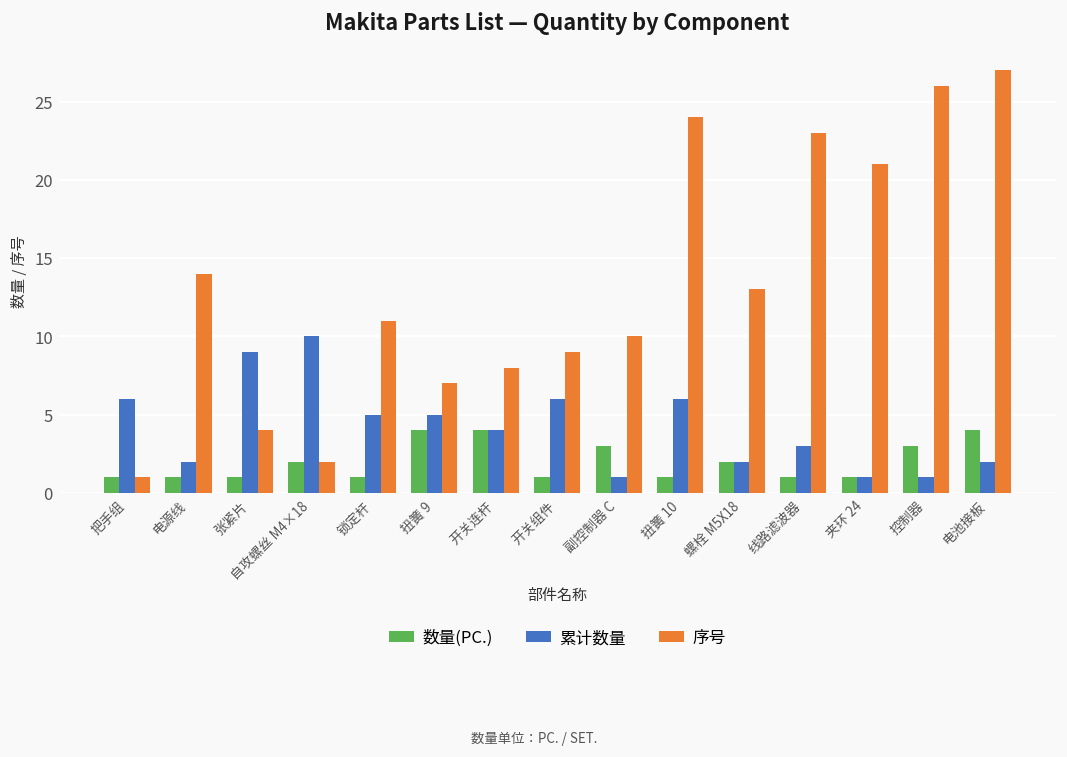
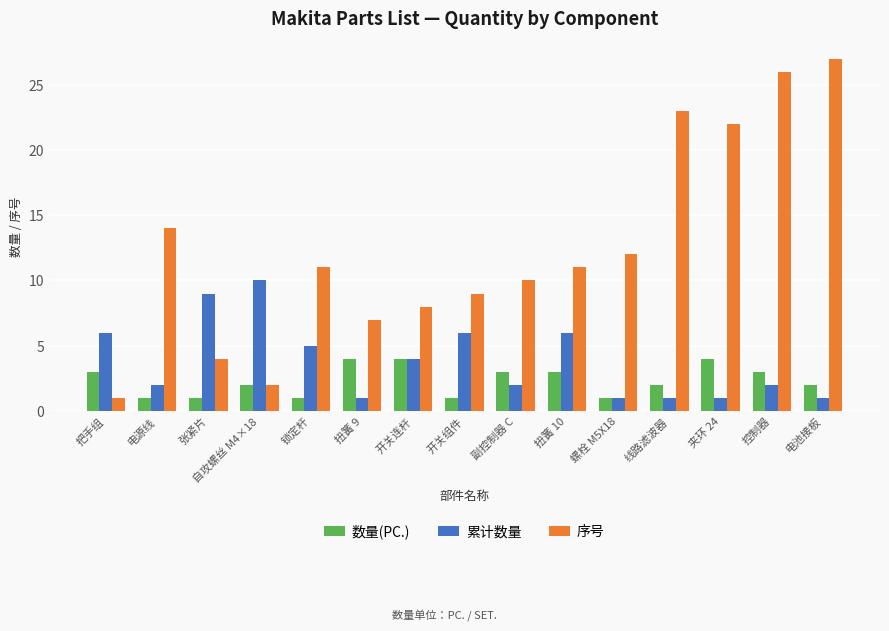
数量(PC.), 把手组: 1 -> 3
累计数量, 扭簧 9: 5 -> 1
累计数量, 副控制器 C: 1 -> 2
数量(PC.), 扭簧 10: 1 -> 3
序号, 扭簧 10: 24 -> 11
数量(PC.), 螺栓 M5X18: 2 -> 1
累计数量, 螺栓 M5X18: 2 -> 1
序号, 螺栓 M5X18: 13 -> 12
数量(PC.), 线路滤波器: 1 -> 2
累计数量, 线路滤波器: 3 -> 1
数量(PC.), 夹环 24: 1 -> 4
序号, 夹环 24: 21 -> 22
累计数量, 控制器: 1 -> 2
数量(PC.), 电池接板: 4 -> 2
累计数量, 电池接板: 2 -> 1
